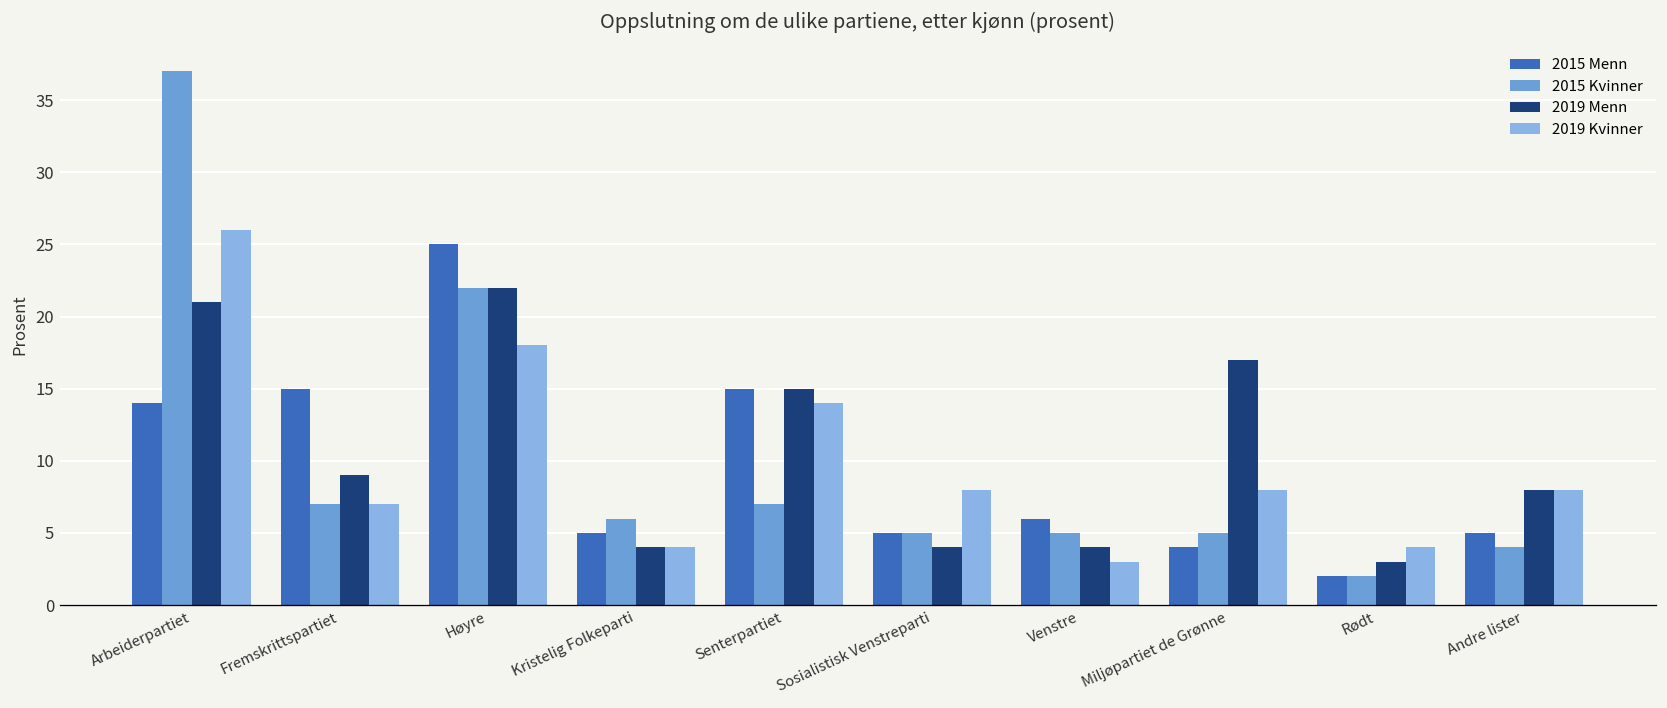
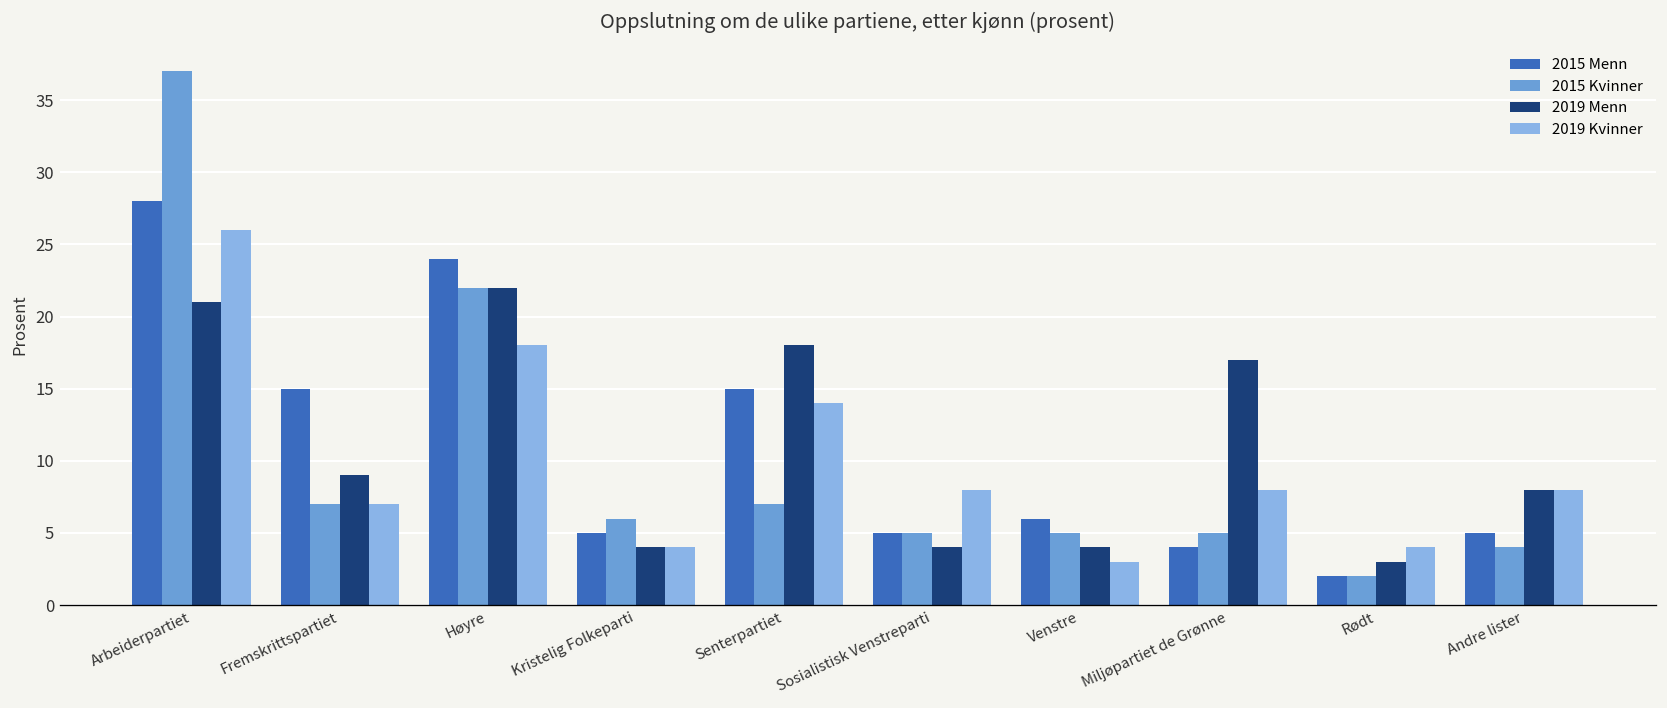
2015 Menn, Arbeiderpartiet: 14 -> 28
2015 Menn, Høyre: 25 -> 24
2019 Menn, Senterpartiet: 15 -> 18
